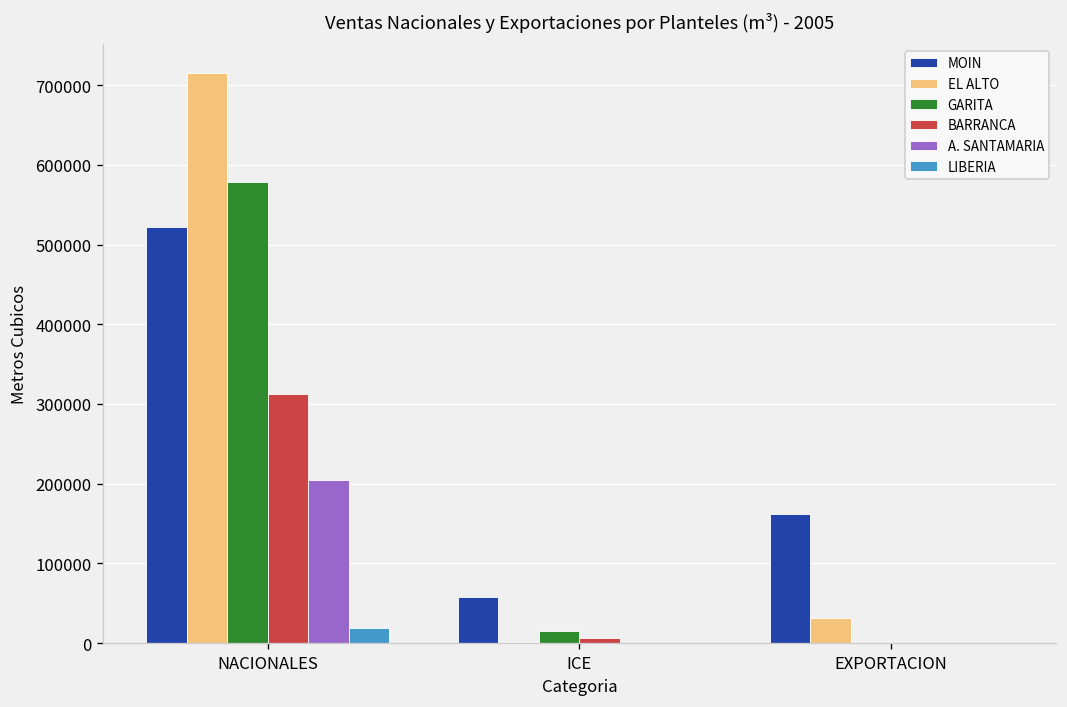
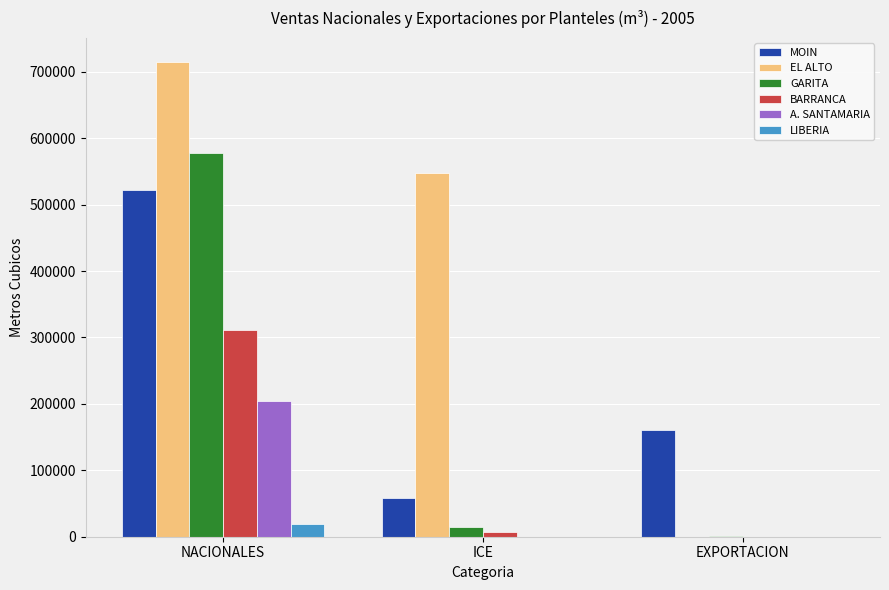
EL ALTO, ICE: 0 -> 550000
EL ALTO, EXPORTACION: 30000 -> 0
